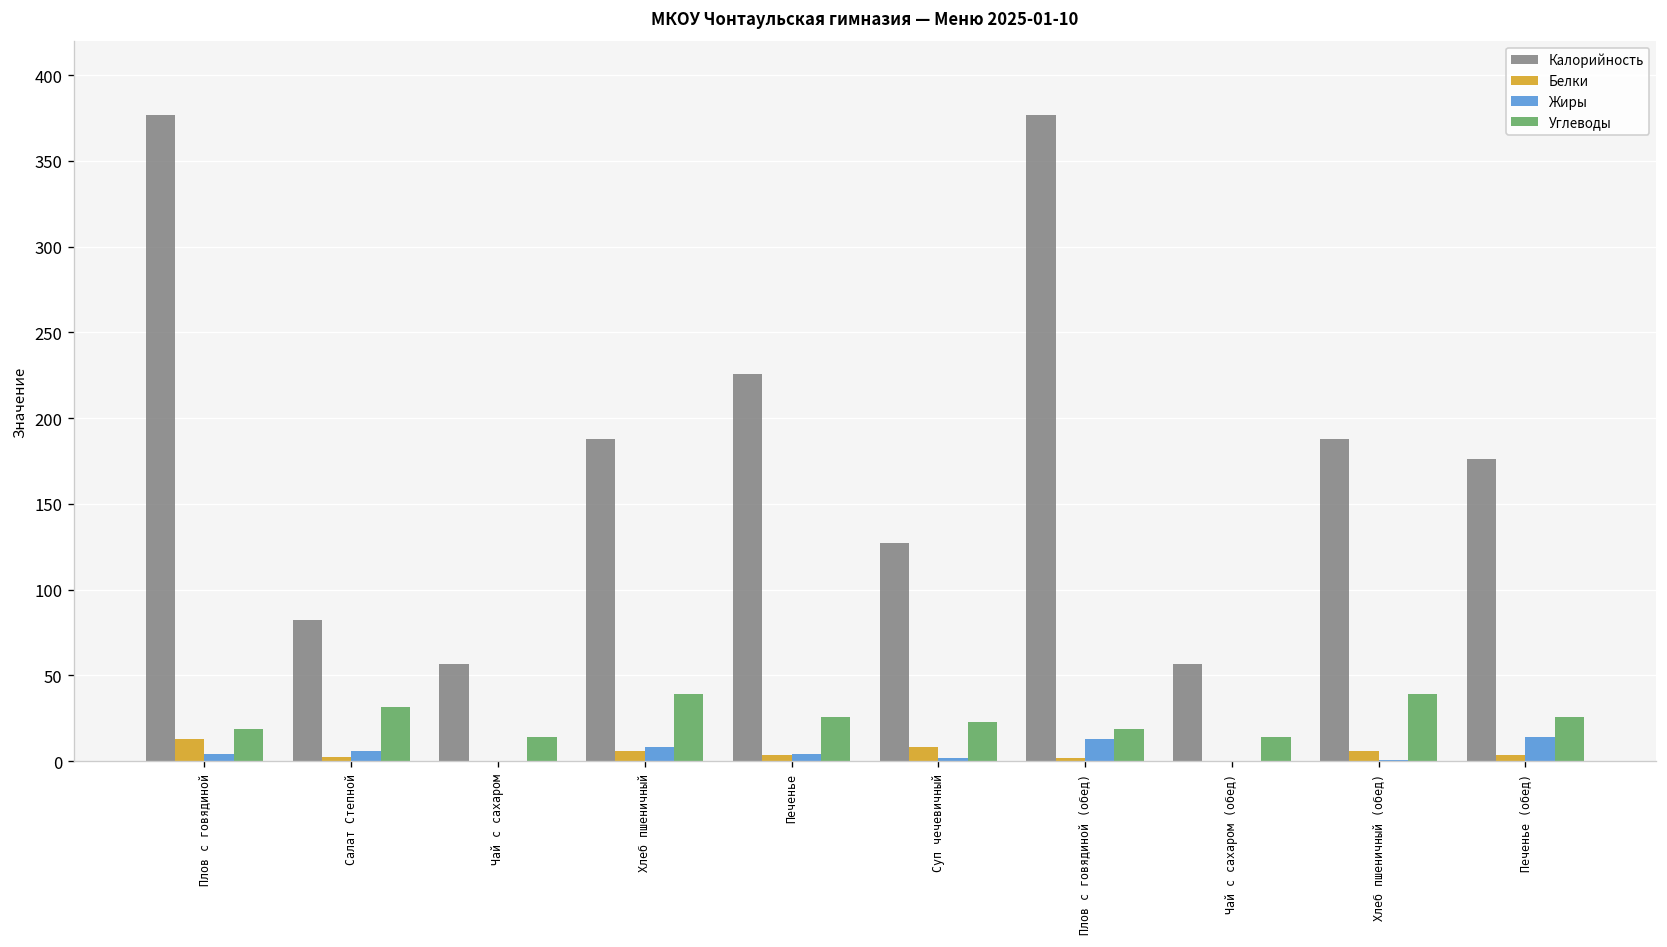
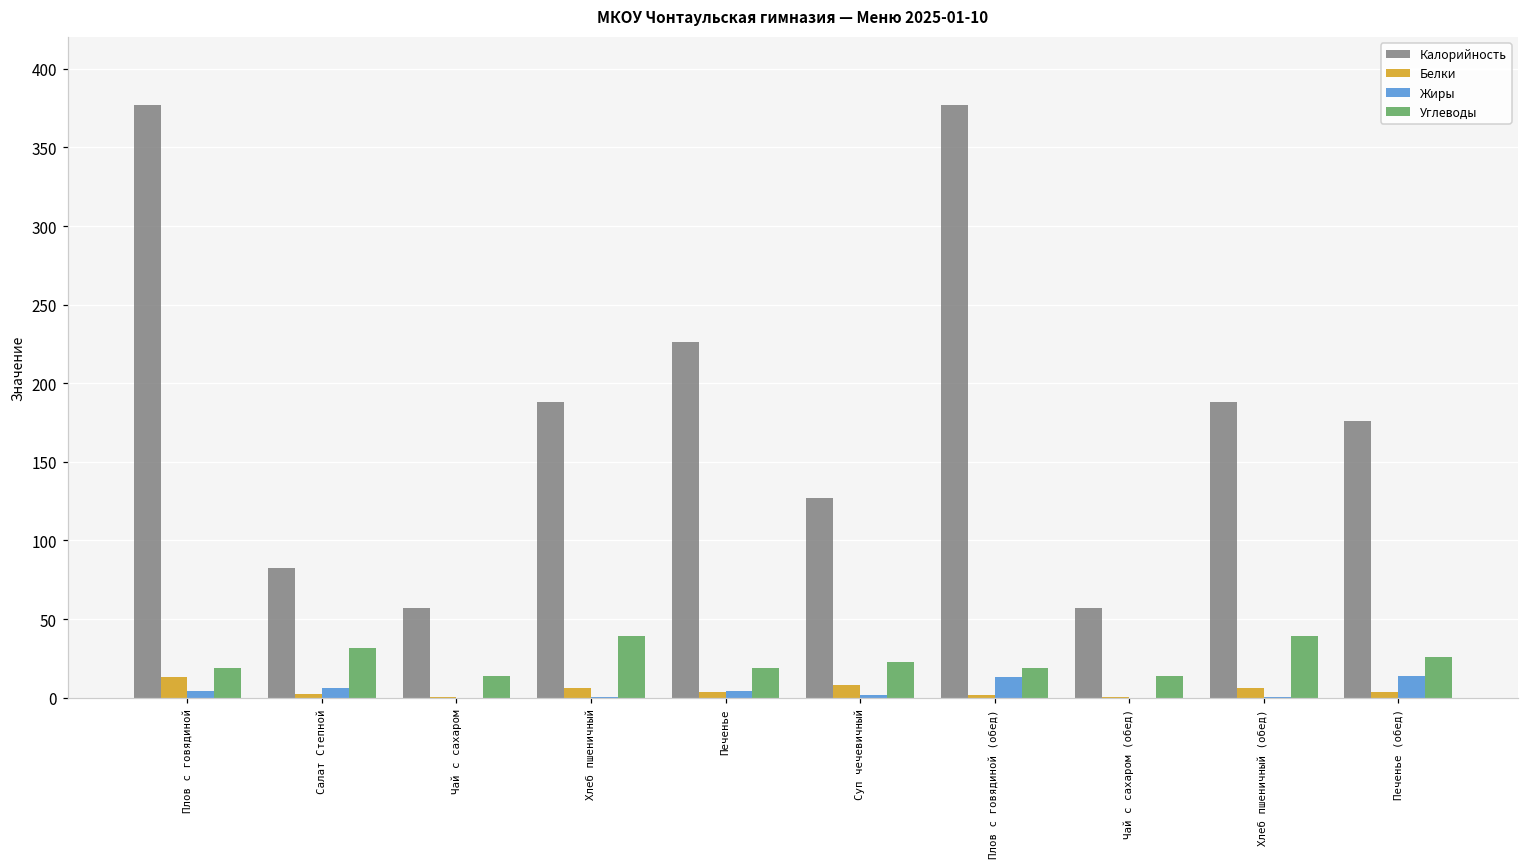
Жиры, Хлеб пшеничный: 8 -> 1
Углеводы, Печенье: 26 -> 19
